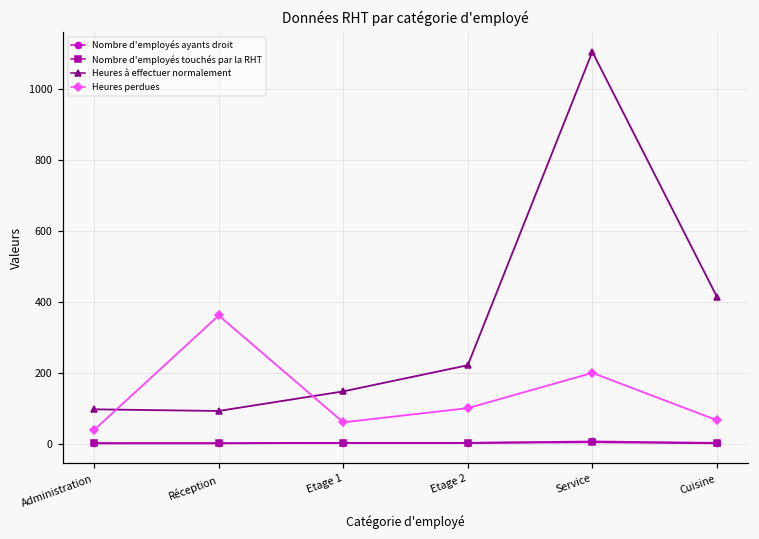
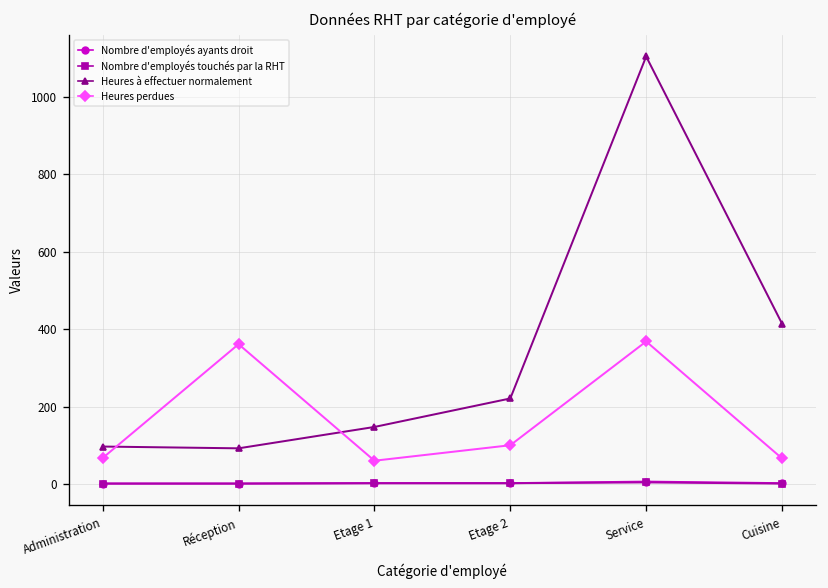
Heures perdues, Administration: 40 -> 70
Heures perdues, Service: 200 -> 370
